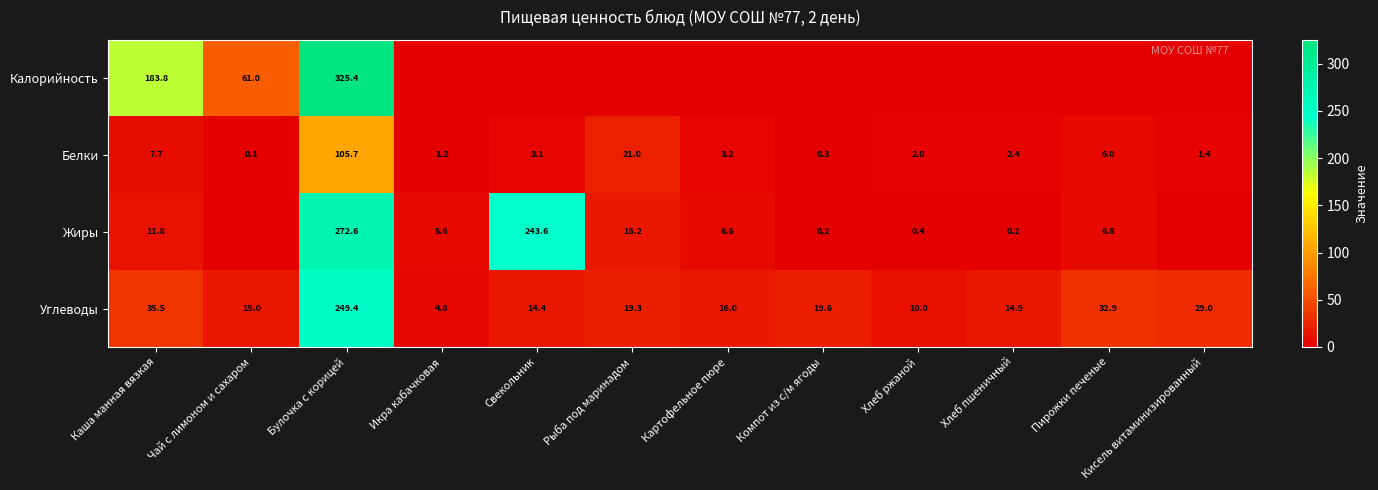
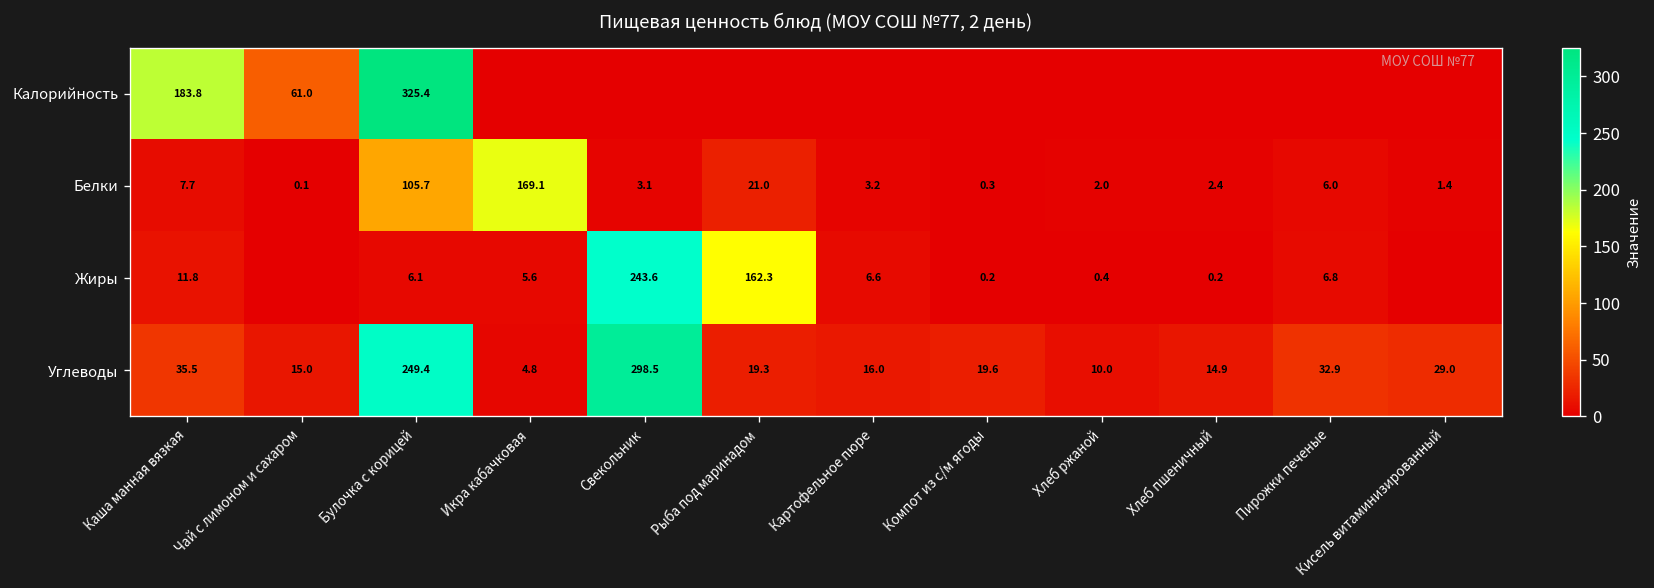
Белки, Икра кабачковая: 1.2 -> 169.1
Жиры, Булочка с корицей: 272.6 -> 6.1
Жиры, Рыба под маринадом: 16.2 -> 162.3
Углеводы, Свекольник: 14.4 -> 298.5
